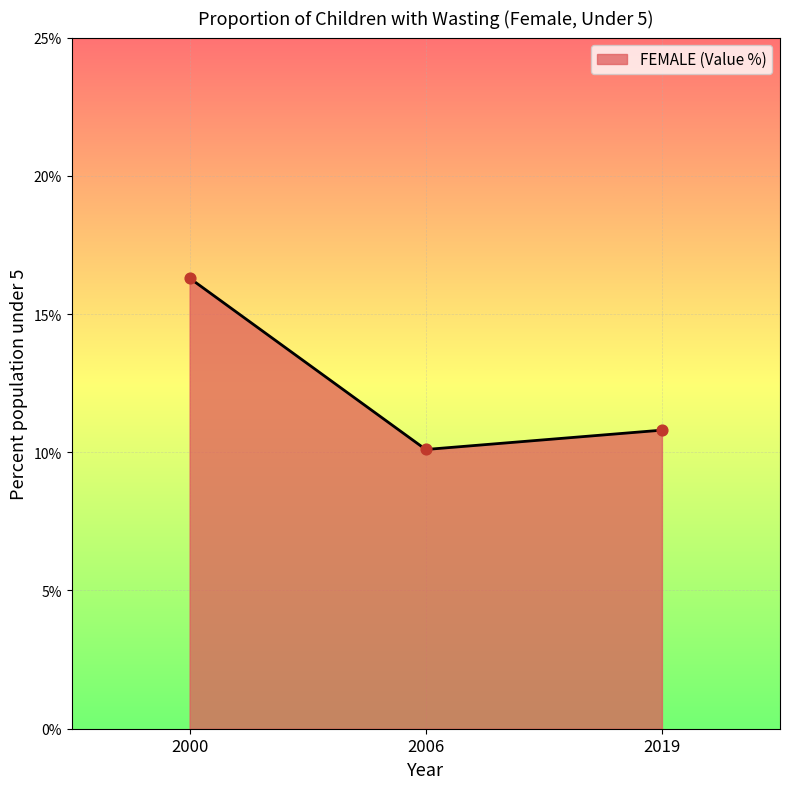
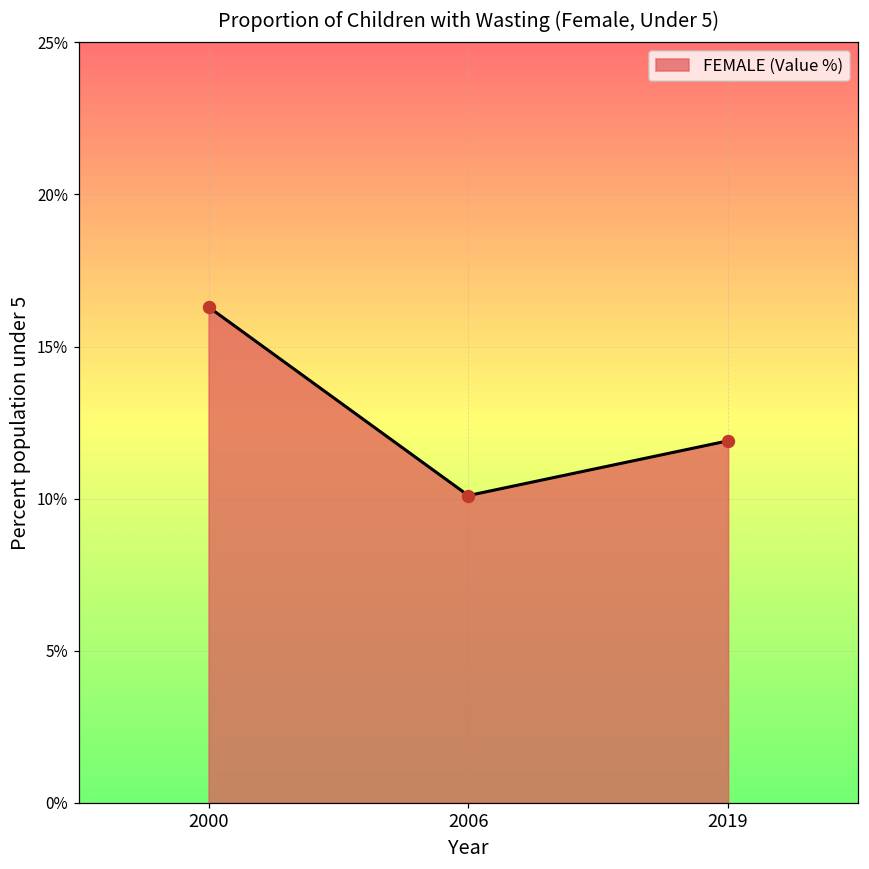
2019: 10.8% -> 11.9%
